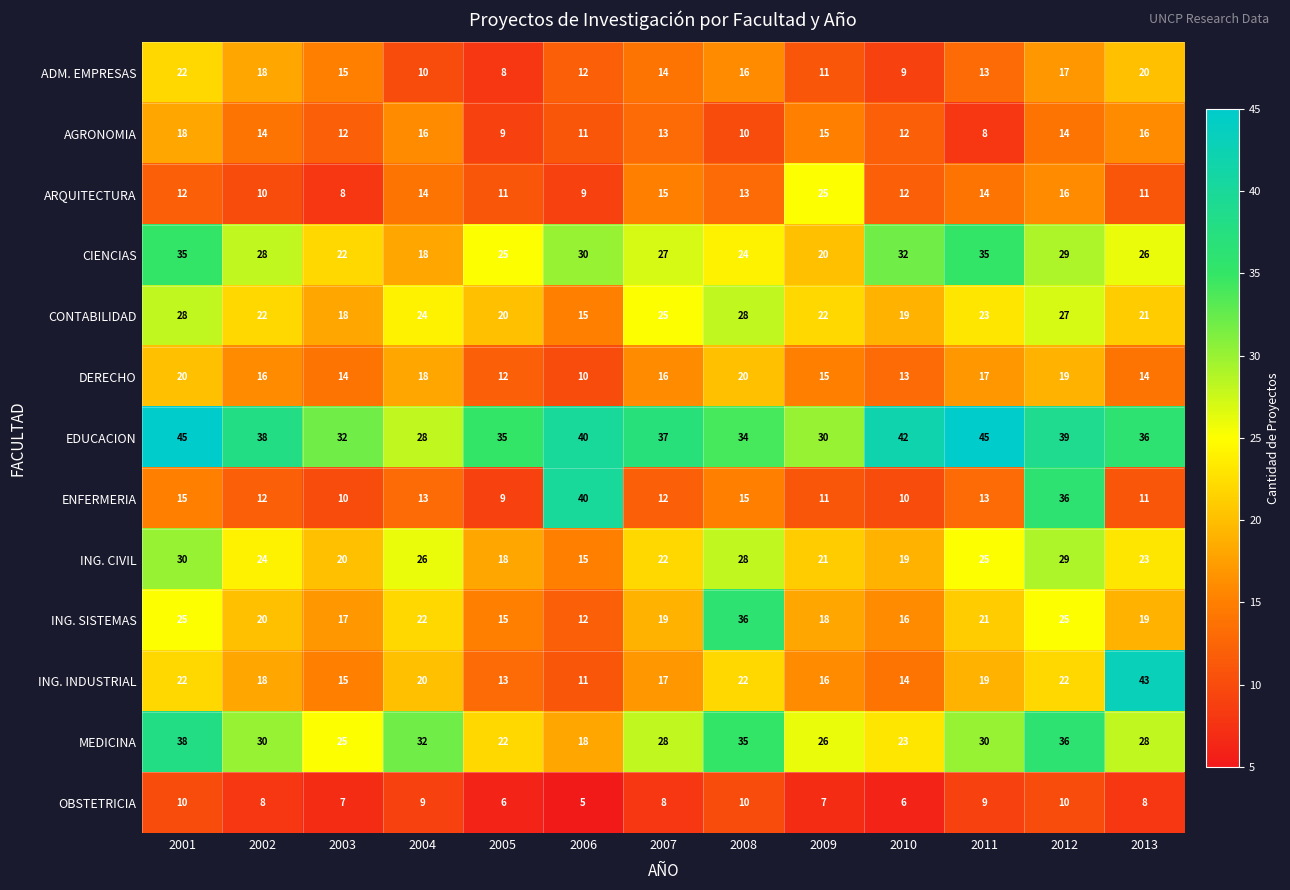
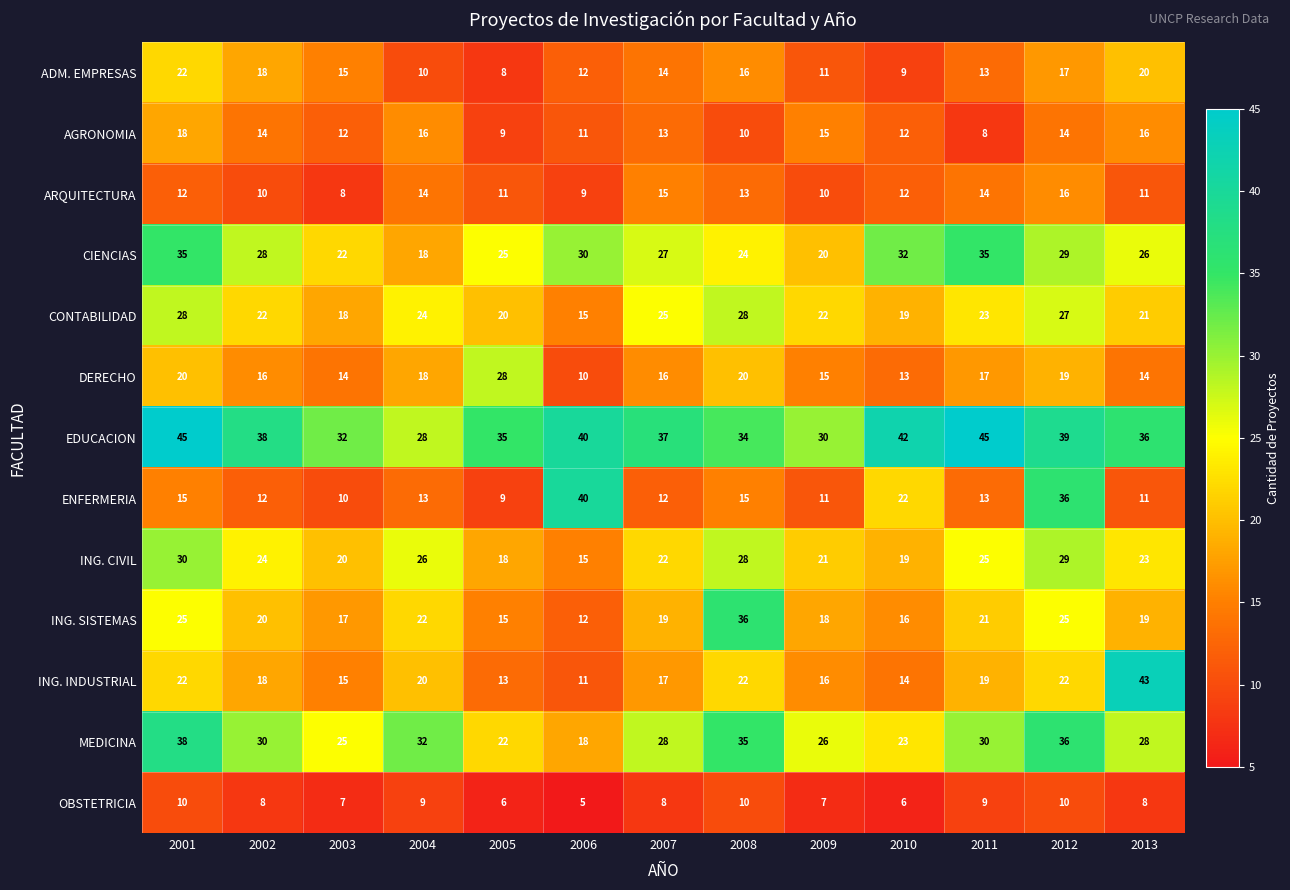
ARQUITECTURA, 2009: 25 -> 10
DERECHO, 2005: 12 -> 28
ENFERMERIA, 2010: 10 -> 22
